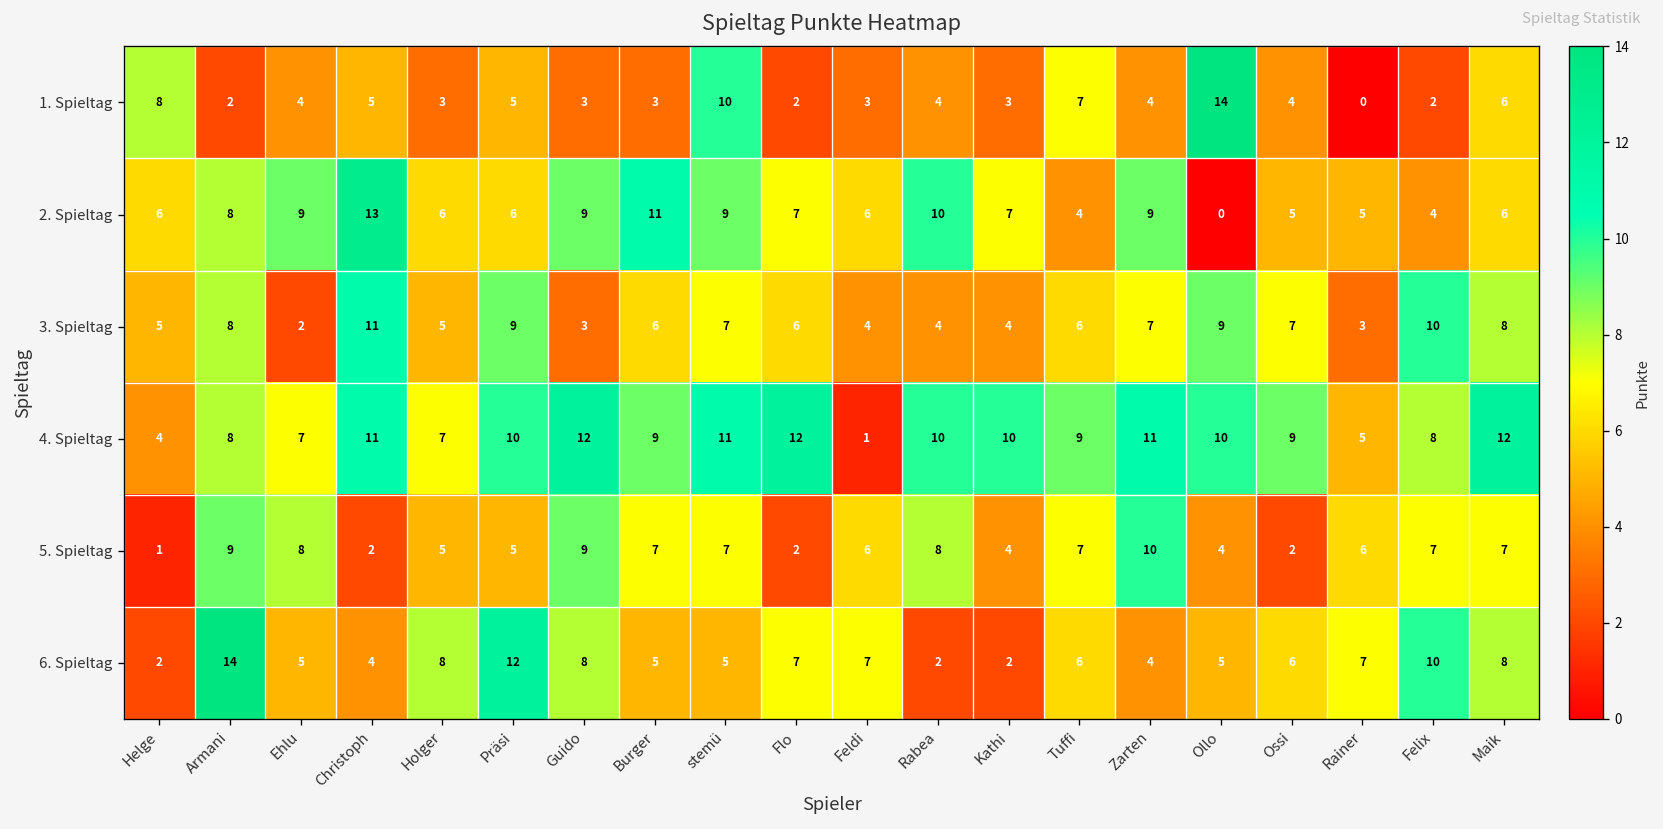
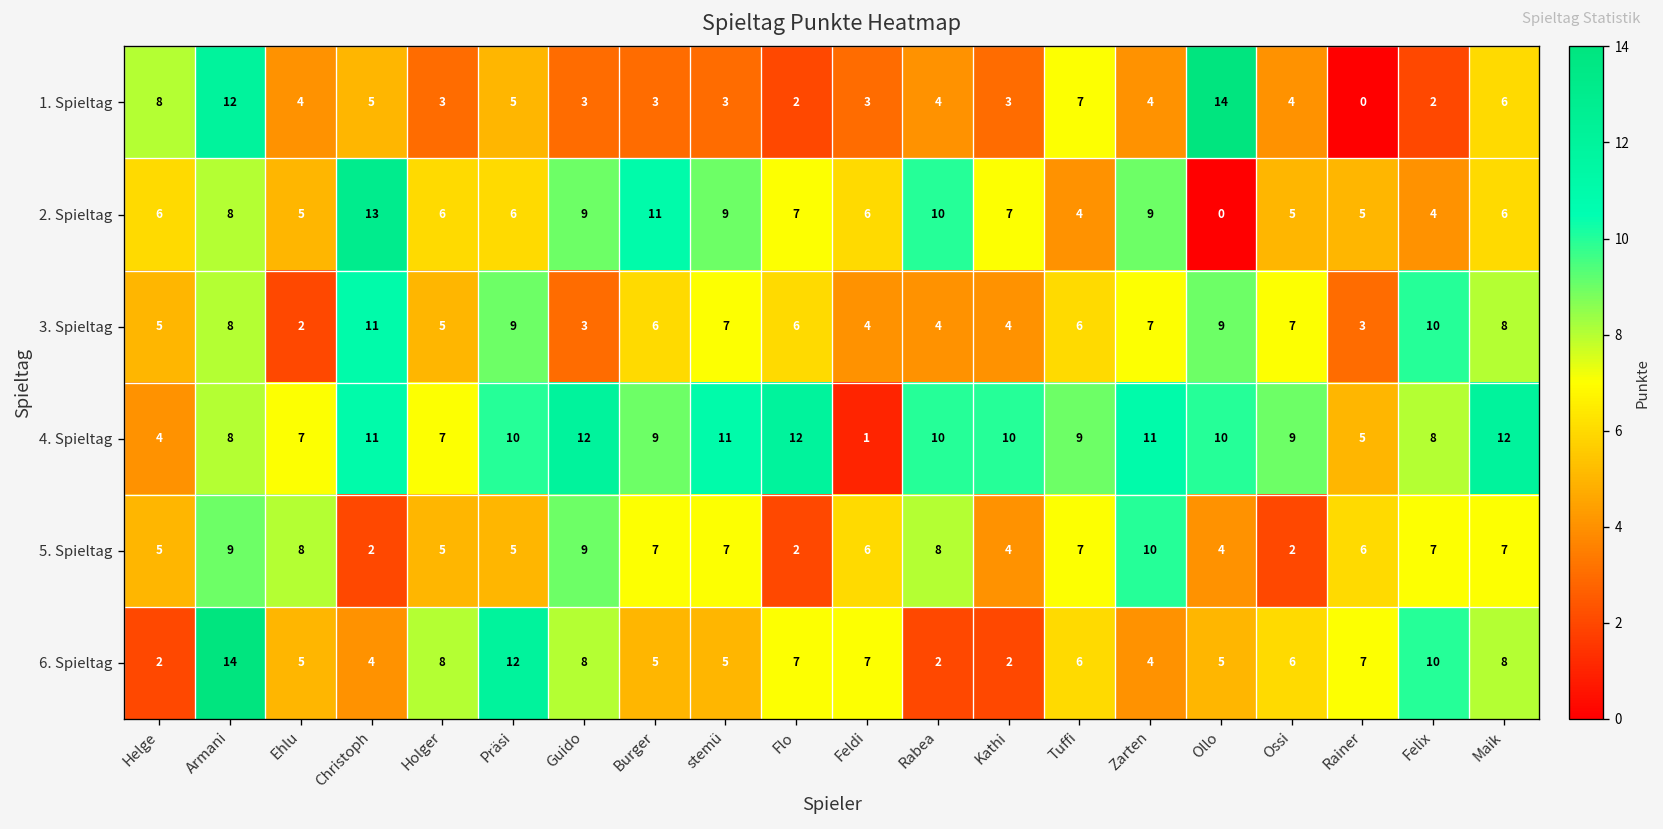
1. Spieltag, Armani: 2 -> 12
1. Spieltag, stemü: 10 -> 3
2. Spieltag, Ehlu: 9 -> 5
5. Spieltag, Helge: 1 -> 5
